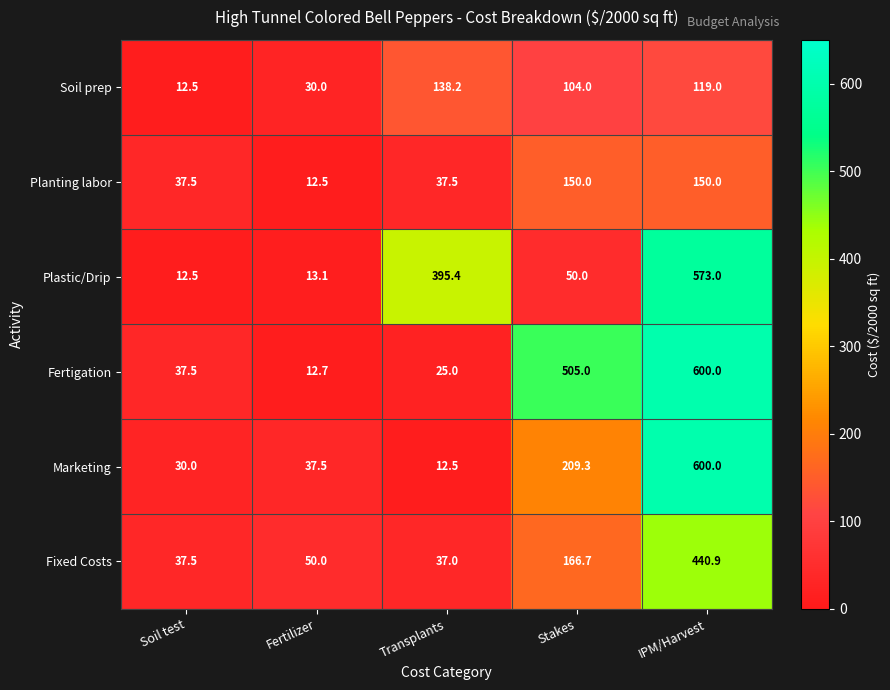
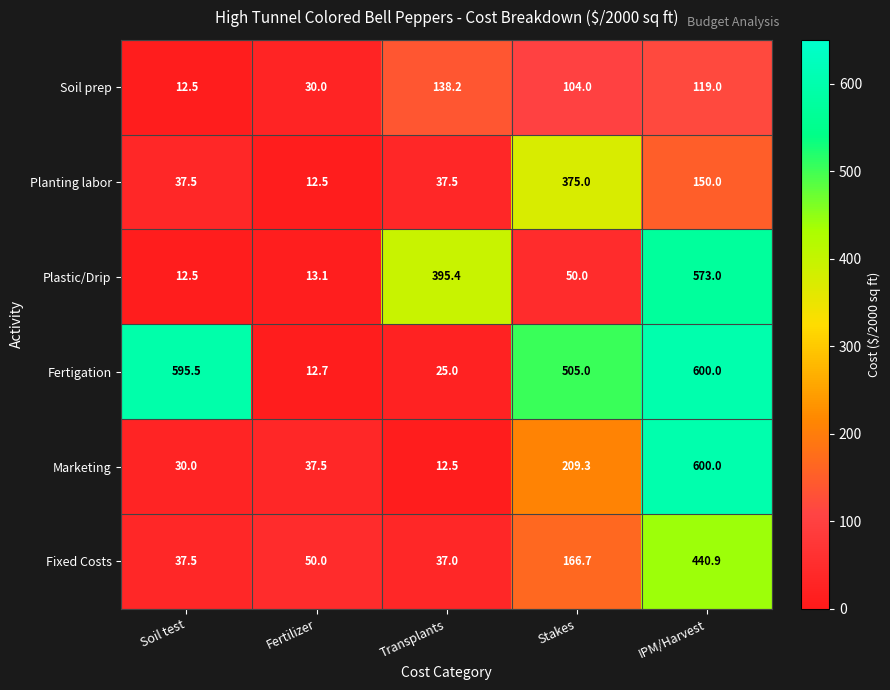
Planting labor, Stakes: 150.0 -> 375.0
Fertigation, Soil test: 37.5 -> 595.5
